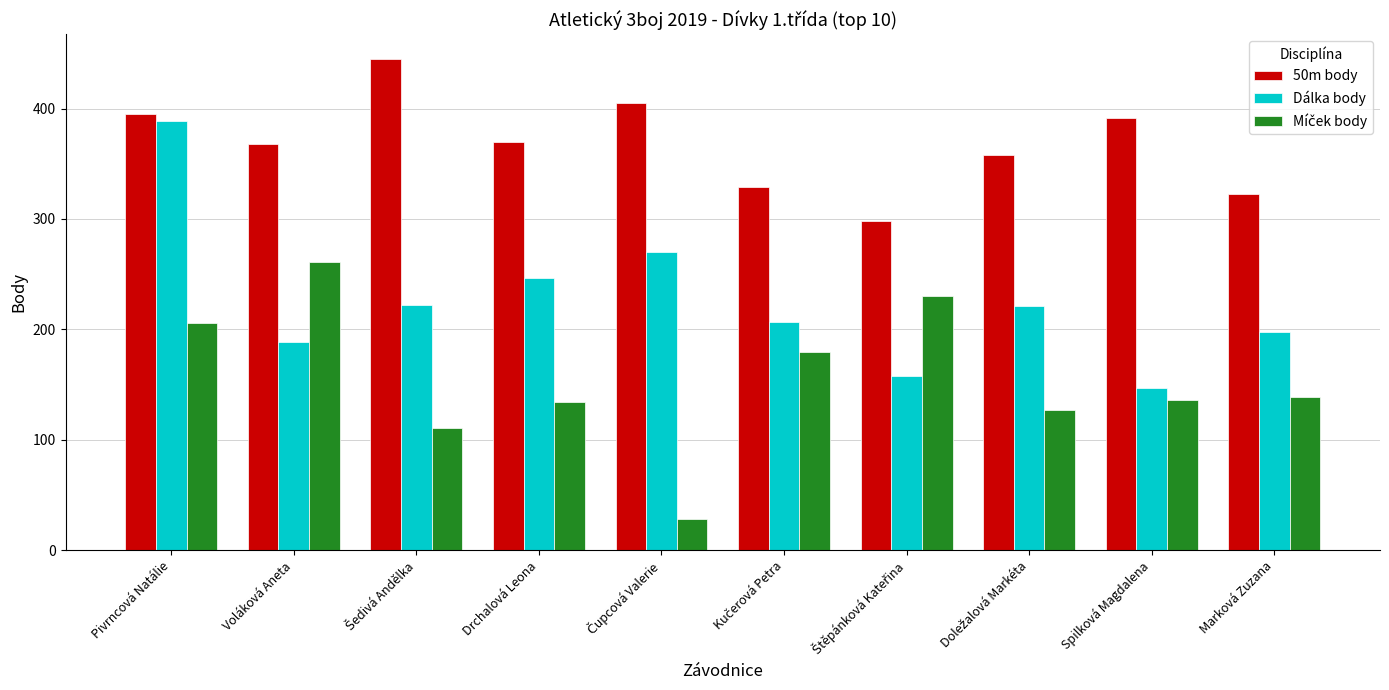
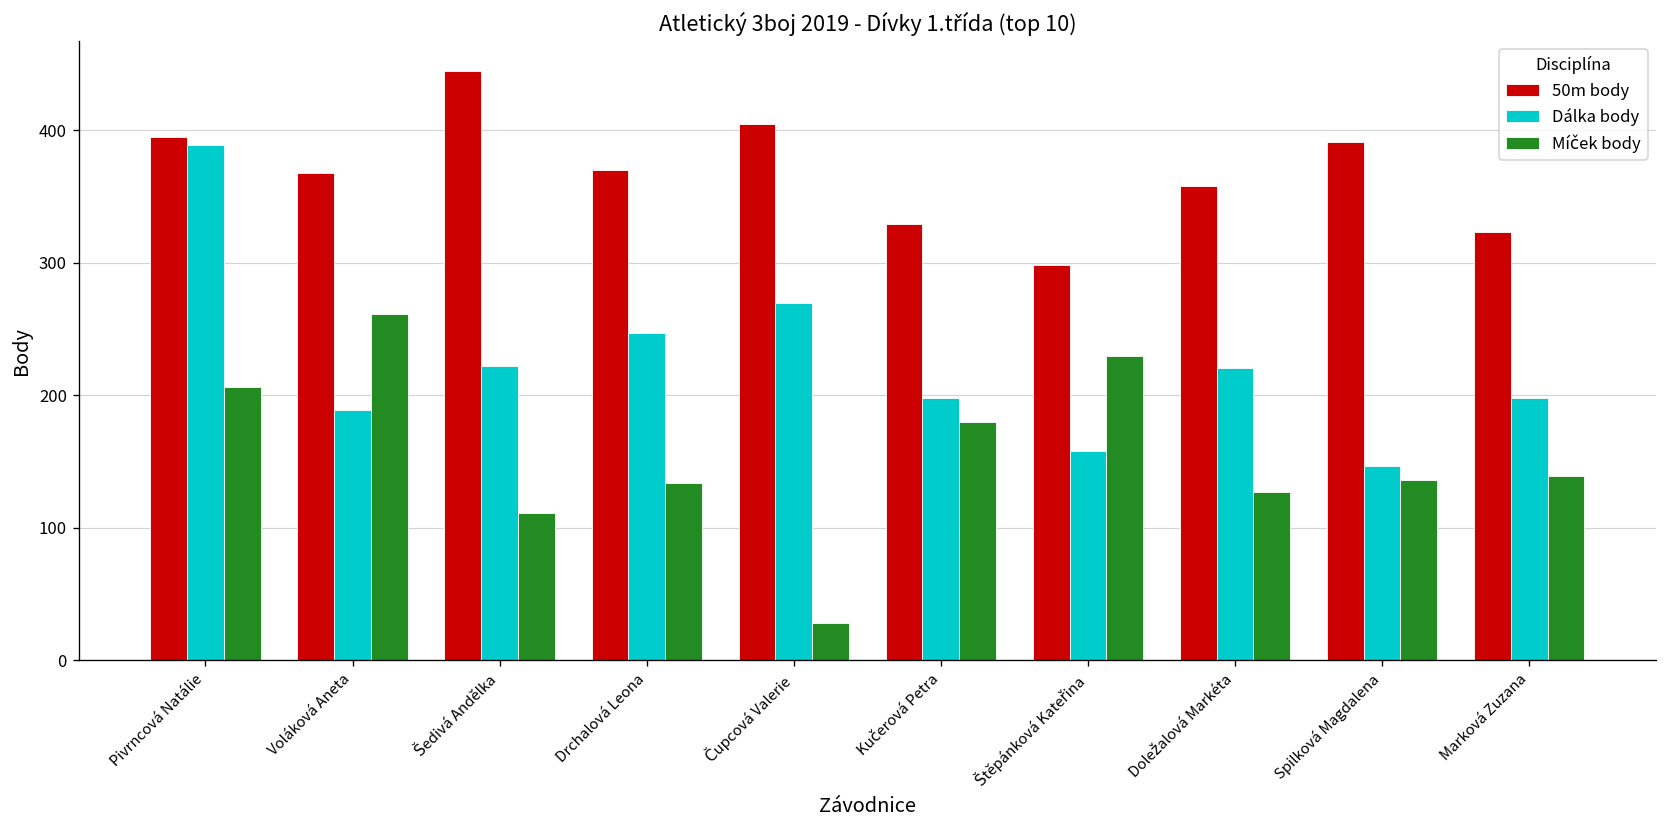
Dálka body, Kučerová Petra: 207 -> 198
